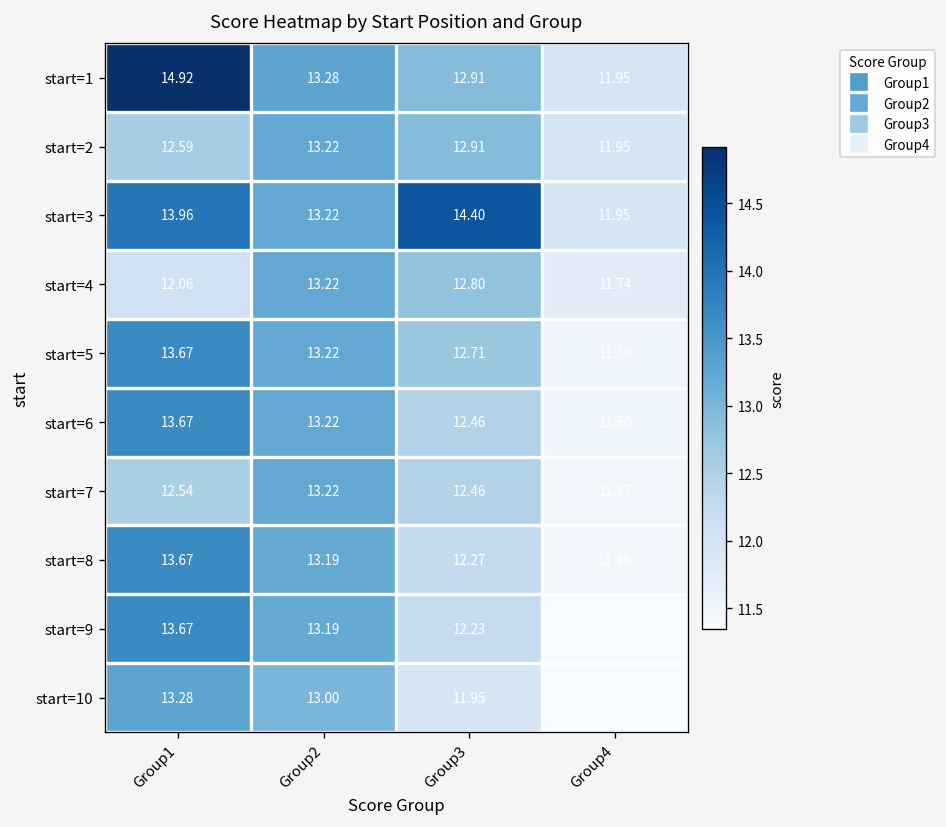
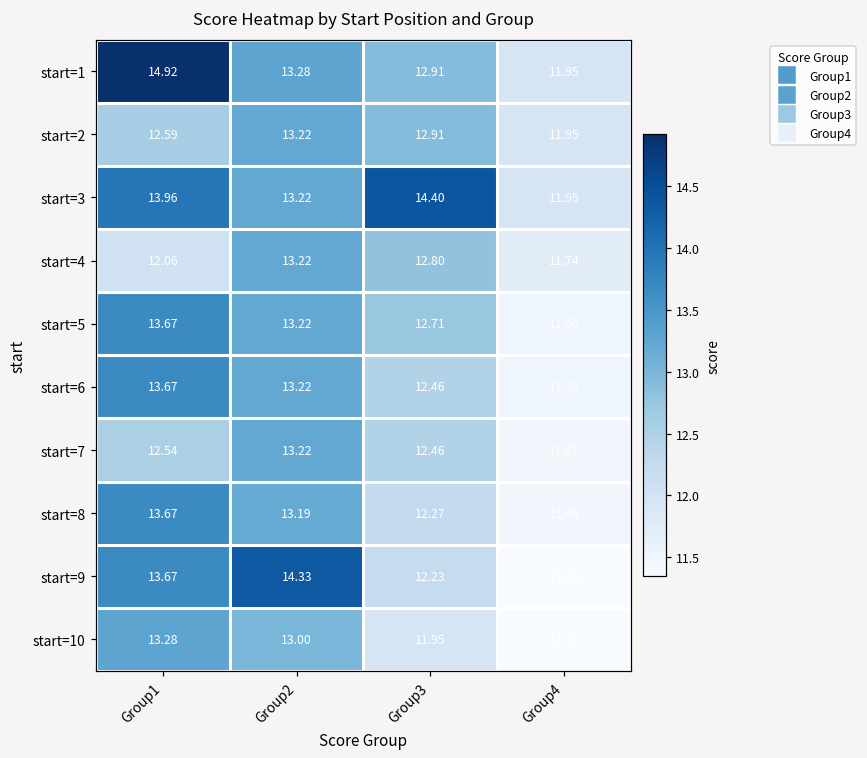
start=9, Group2: 13.19 -> 14.33
